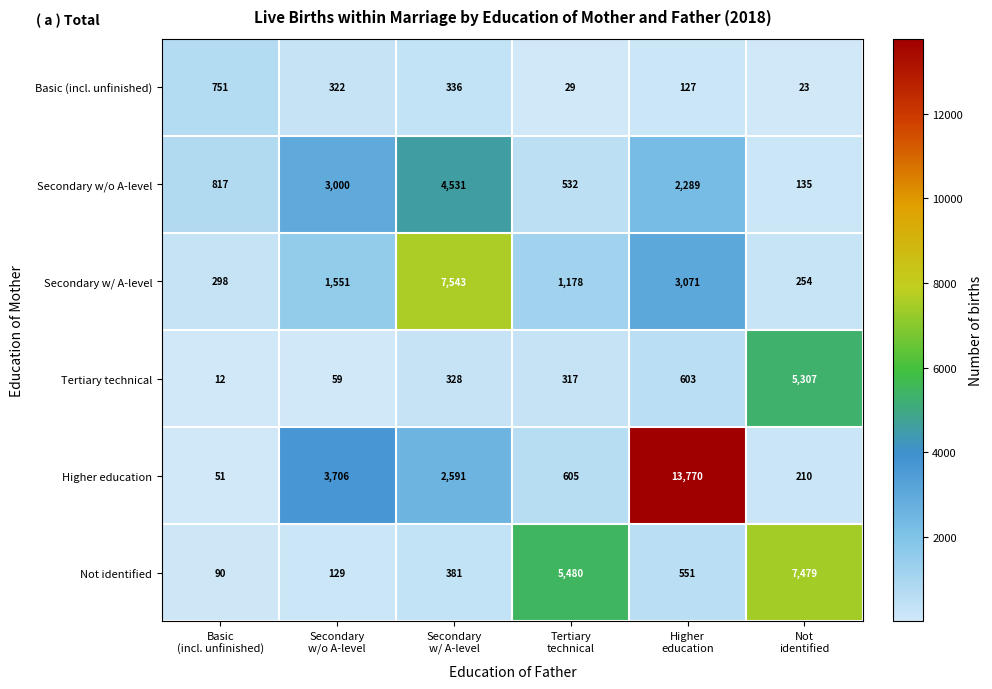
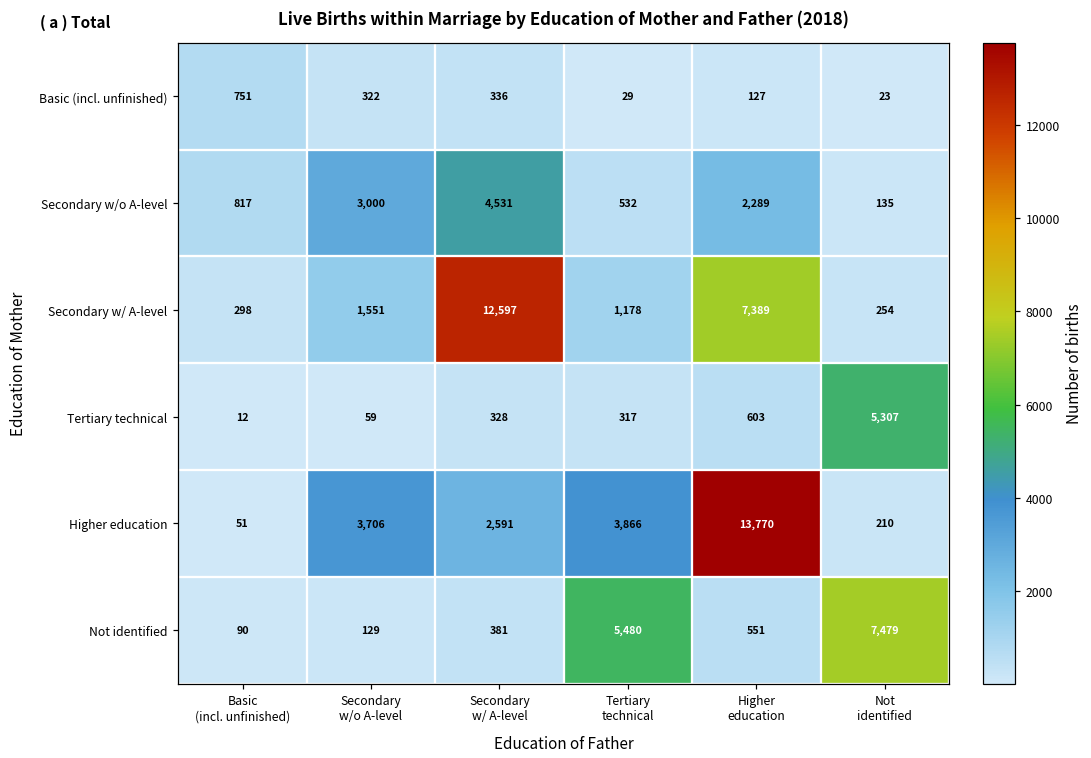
Secondary w/ A-level, Secondary w/ A-level: 7,543 -> 12,597
Secondary w/ A-level, Higher education: 3,071 -> 7,389
Higher education, Tertiary technical: 605 -> 3,866
